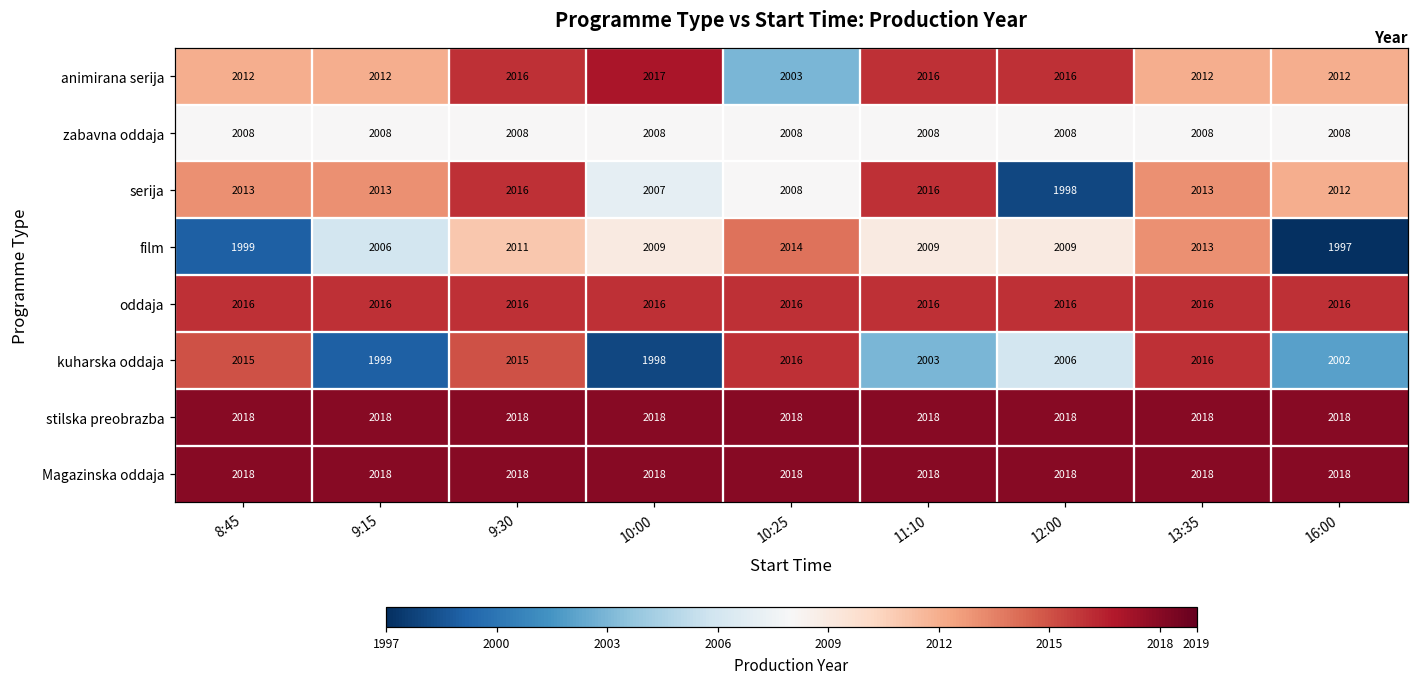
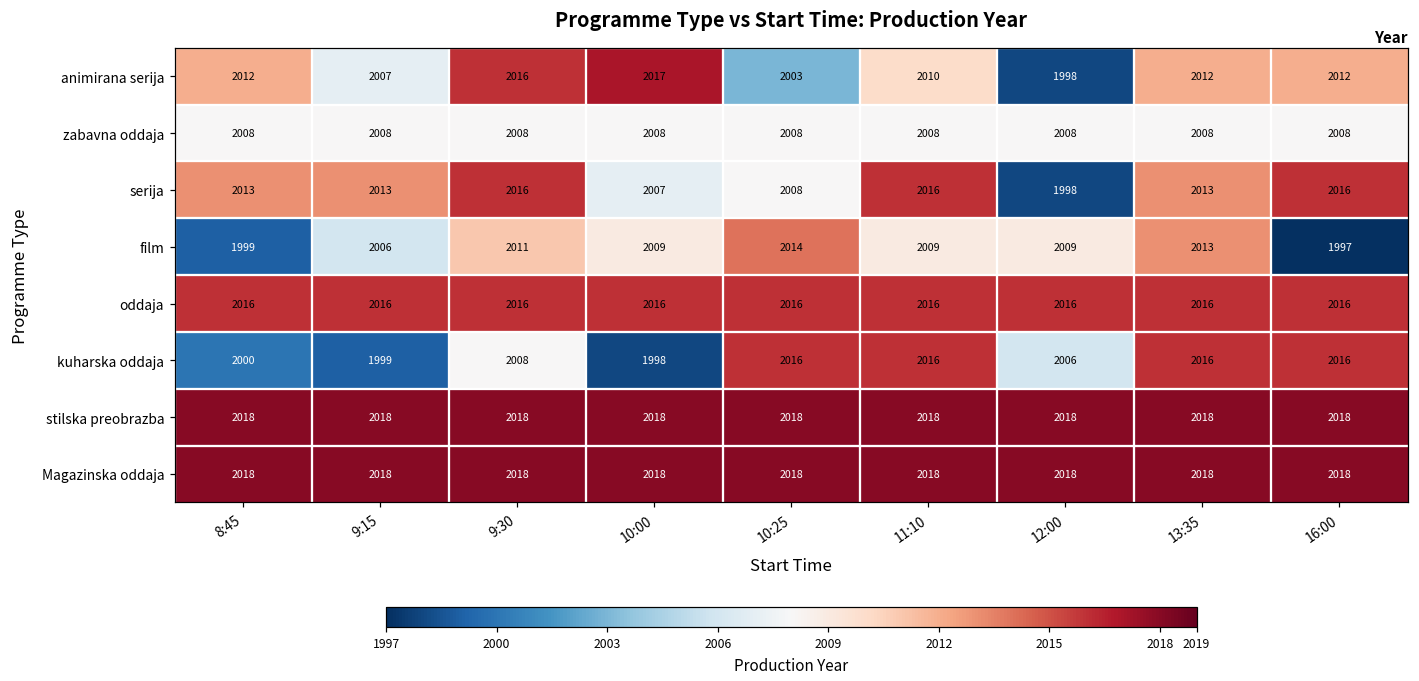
animirana serija, 9:15: 2012 -> 2007
animirana serija, 11:10: 2016 -> 2010
animirana serija, 12:00: 2016 -> 1998
serija, 16:00: 2012 -> 2016
kuharska oddaja, 8:45: 2015 -> 2000
kuharska oddaja, 9:30: 2015 -> 2008
kuharska oddaja, 11:10: 2003 -> 2016
kuharska oddaja, 16:00: 2002 -> 2016
